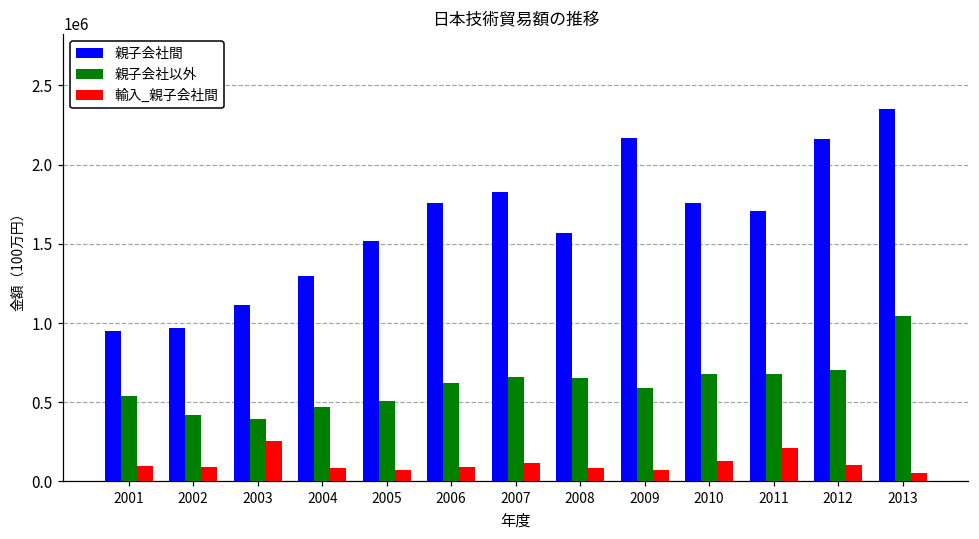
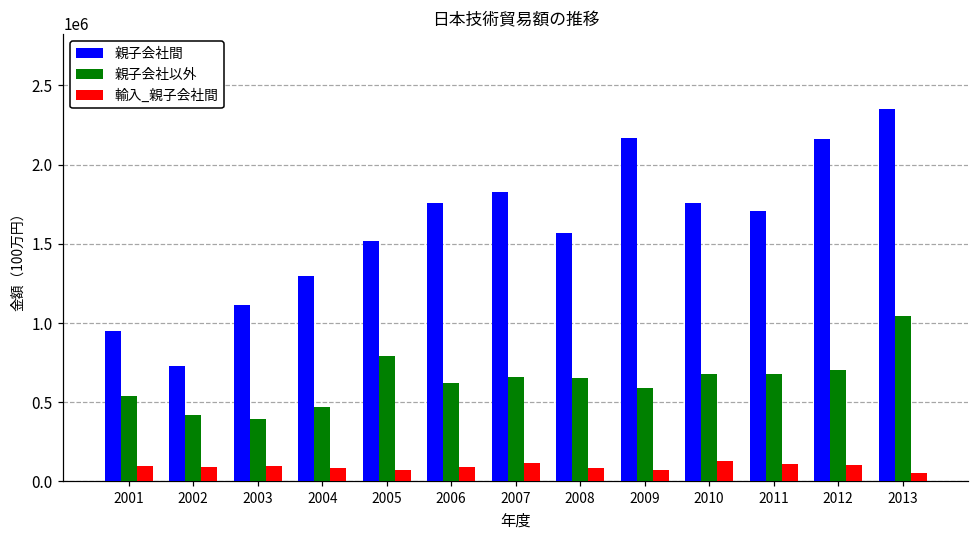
親子会社間, 2002: 970000 -> 730000
輸入_親子会社間, 2003: 250000 -> 100000
親子会社以外, 2005: 510000 -> 790000
輸入_親子会社間, 2011: 210000 -> 110000
